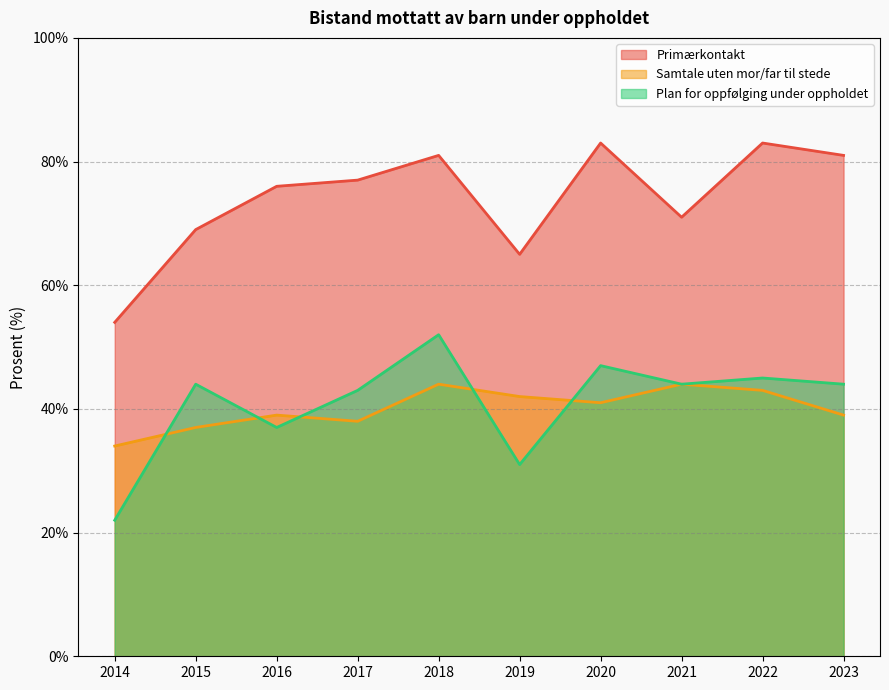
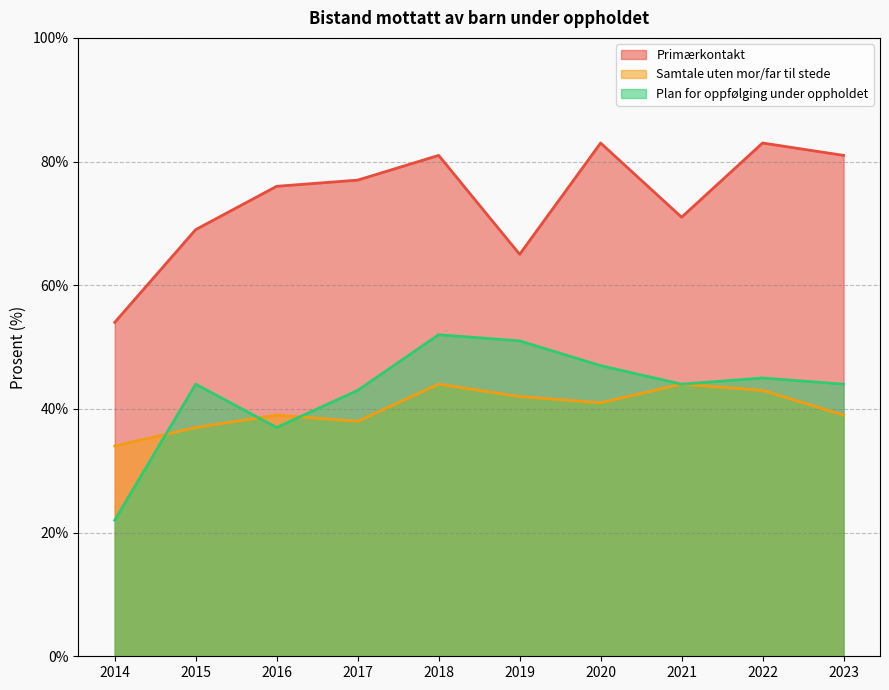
Plan for oppfølging under oppholdet, 2019: 31% -> 51%
